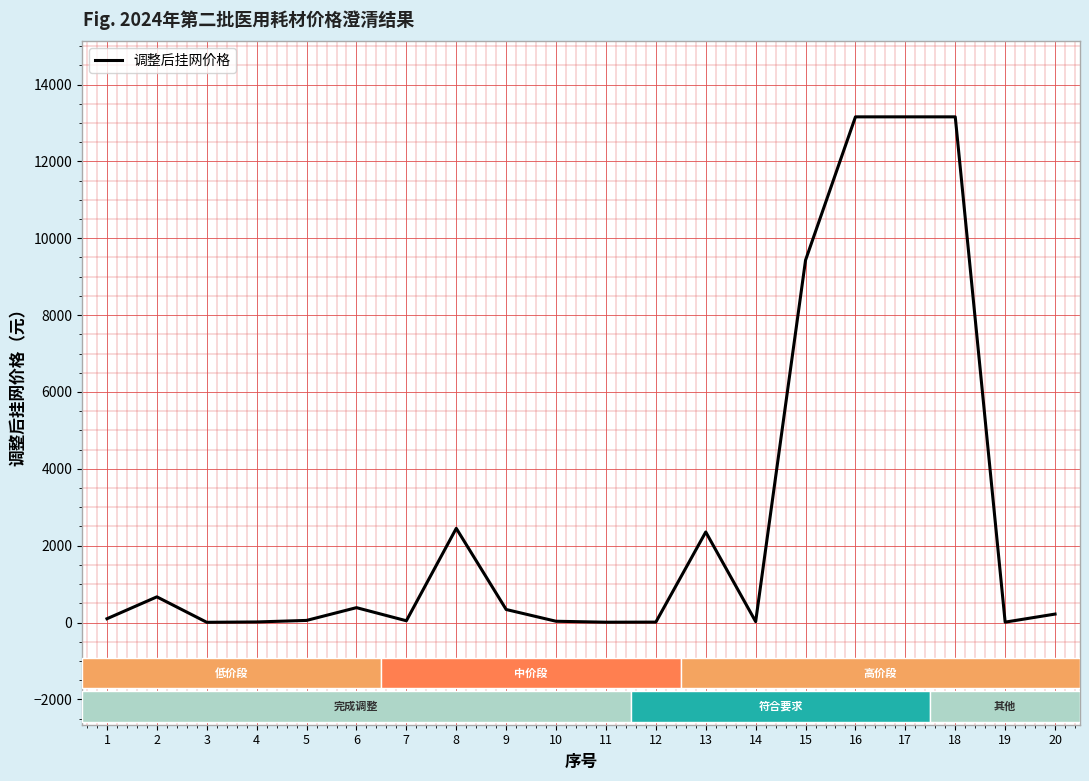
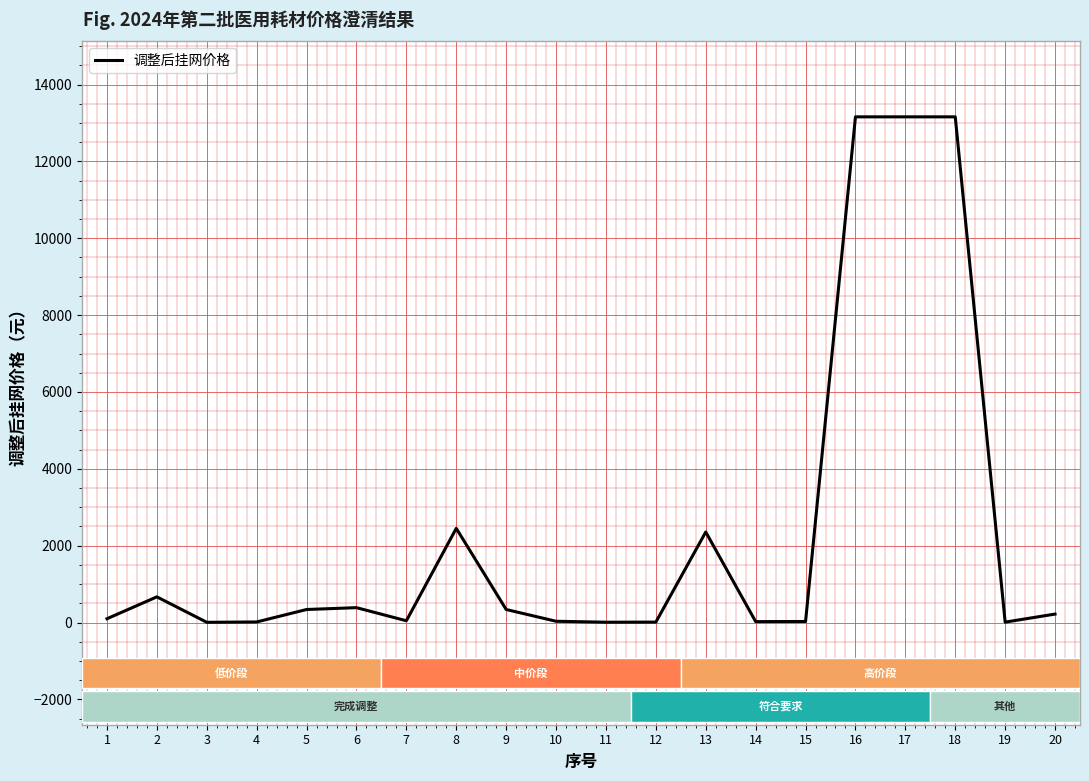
5: 100 -> 300
15: 9400 -> 0
